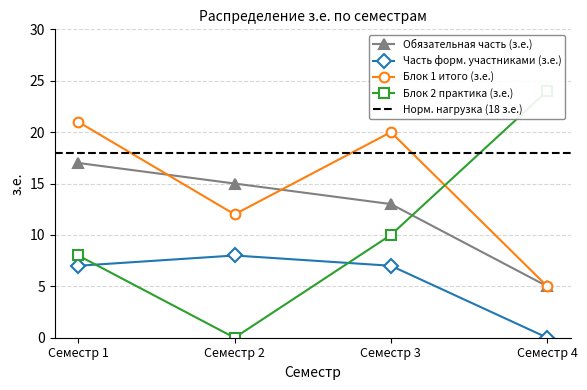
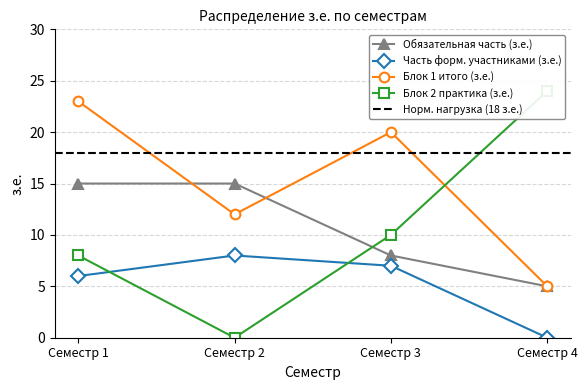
Обязательная часть (з.е.), Семестр 1: 17 -> 15
Часть форм. участниками (з.е.), Семестр 1: 7 -> 6
Блок 1 итого (з.е.), Семестр 1: 21 -> 23
Обязательная часть (з.е.), Семестр 3: 13 -> 8
